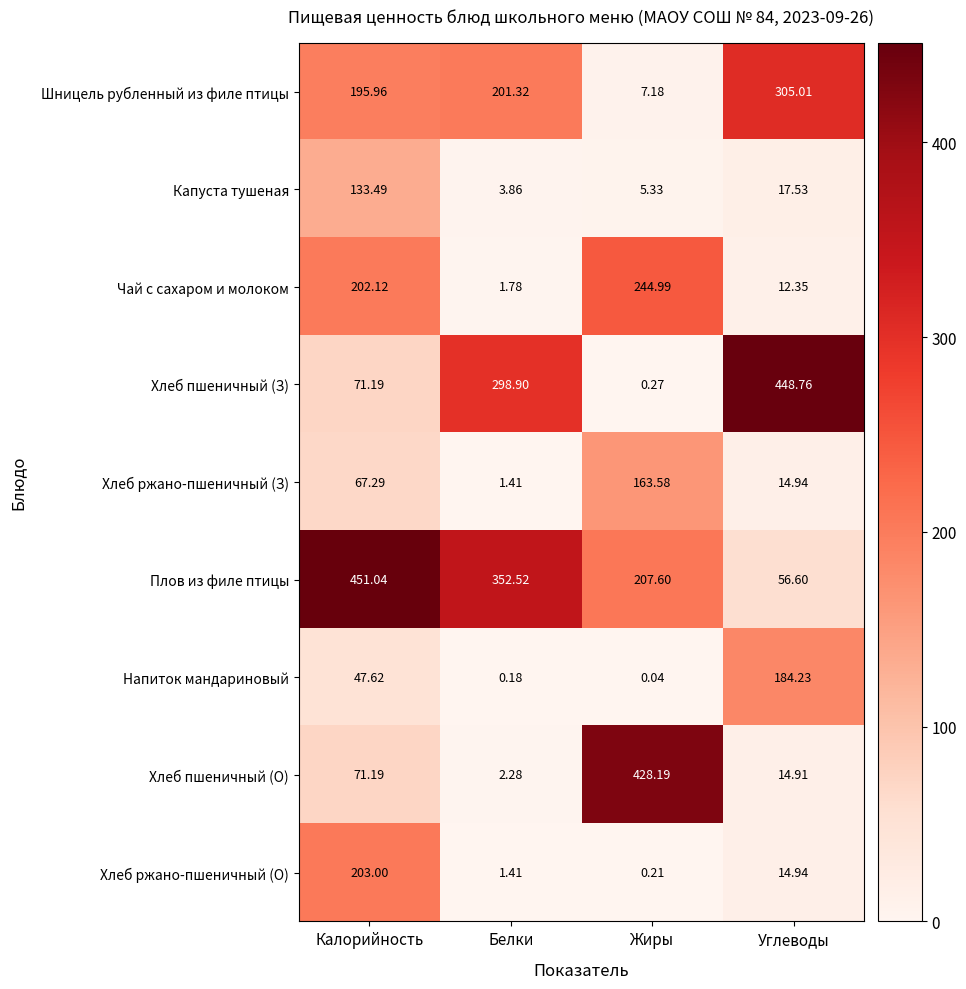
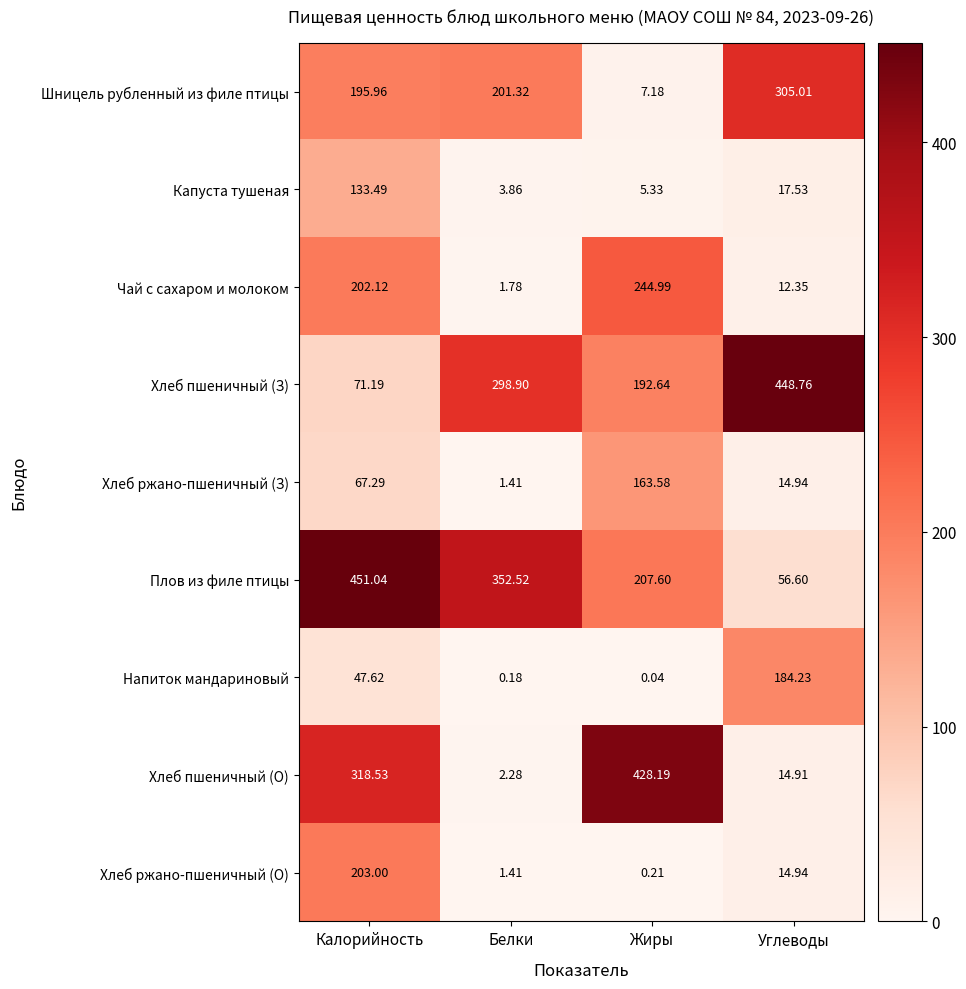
Хлеб пшеничный (З), Жиры: 0.27 -> 192.64
Хлеб пшеничный (О), Калорийность: 71.19 -> 318.53
